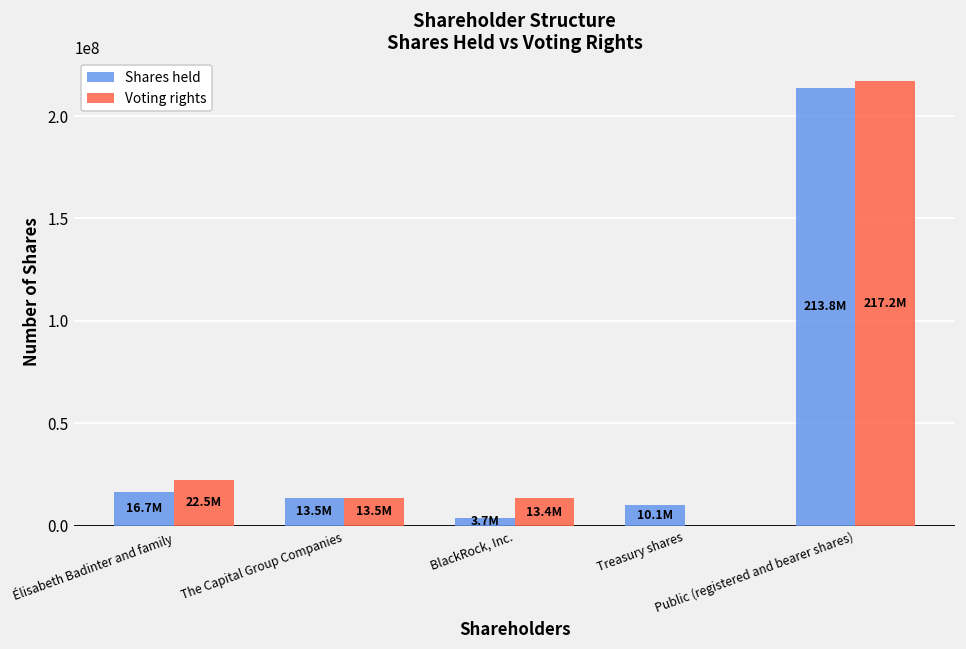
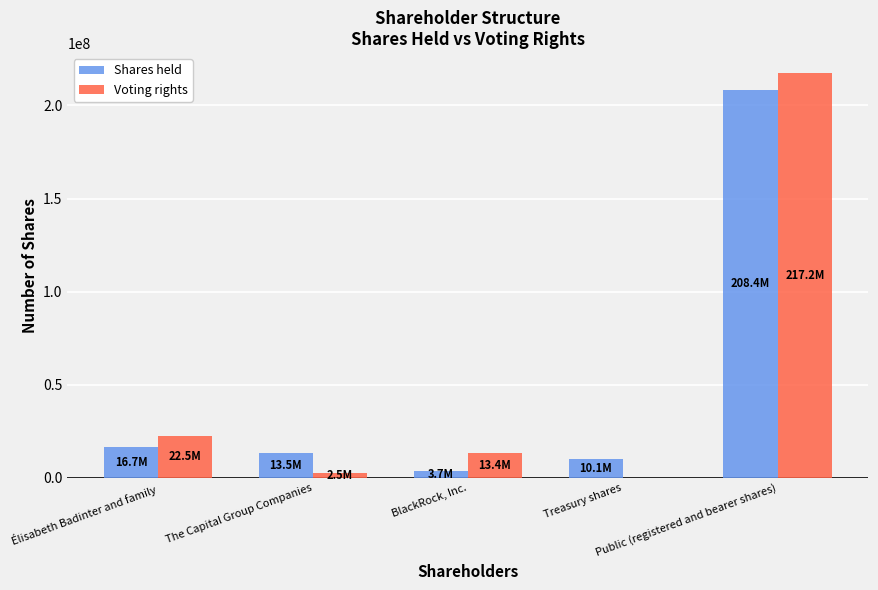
Voting rights, The Capital Group Companies: 13.5M -> 2.5M
Shares held, Public (registered and bearer shares): 213.8M -> 208.4M
